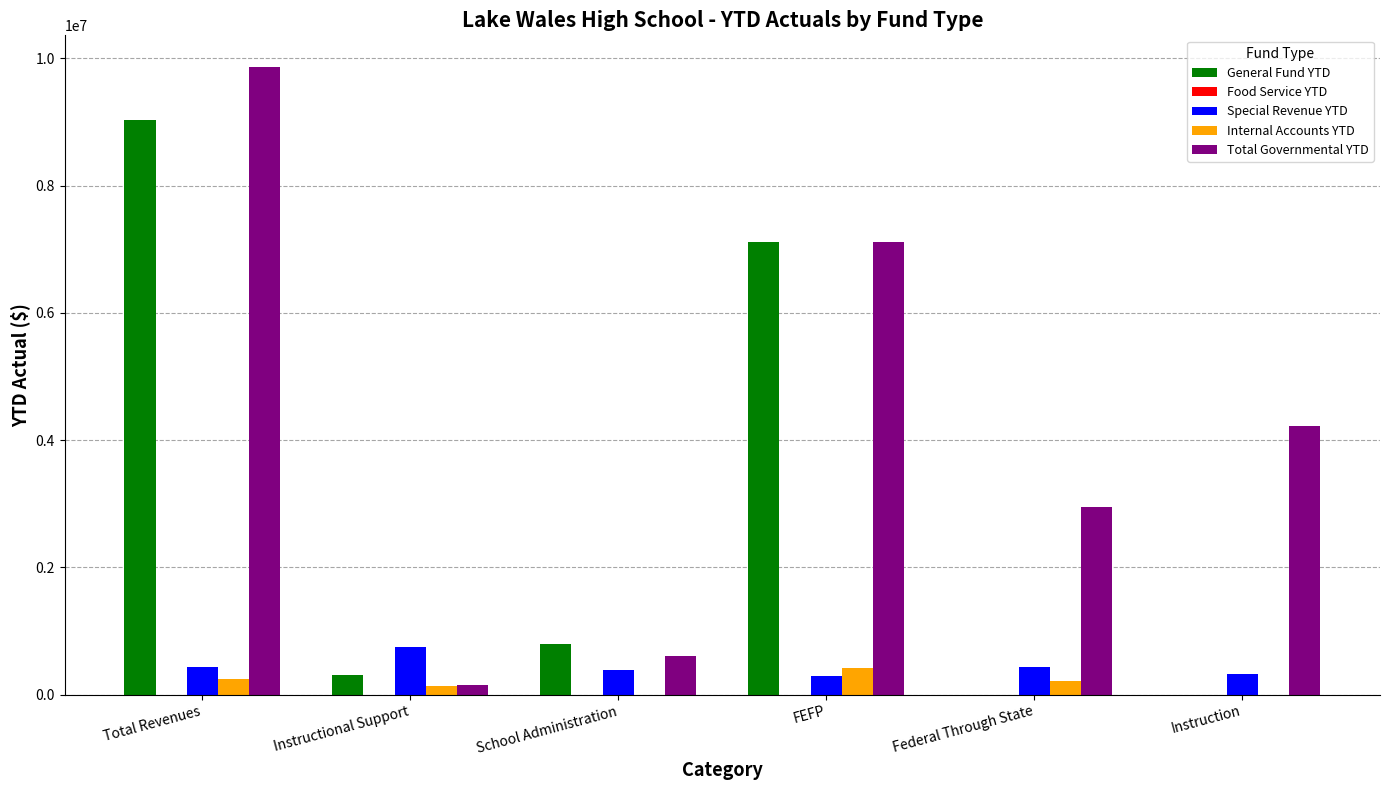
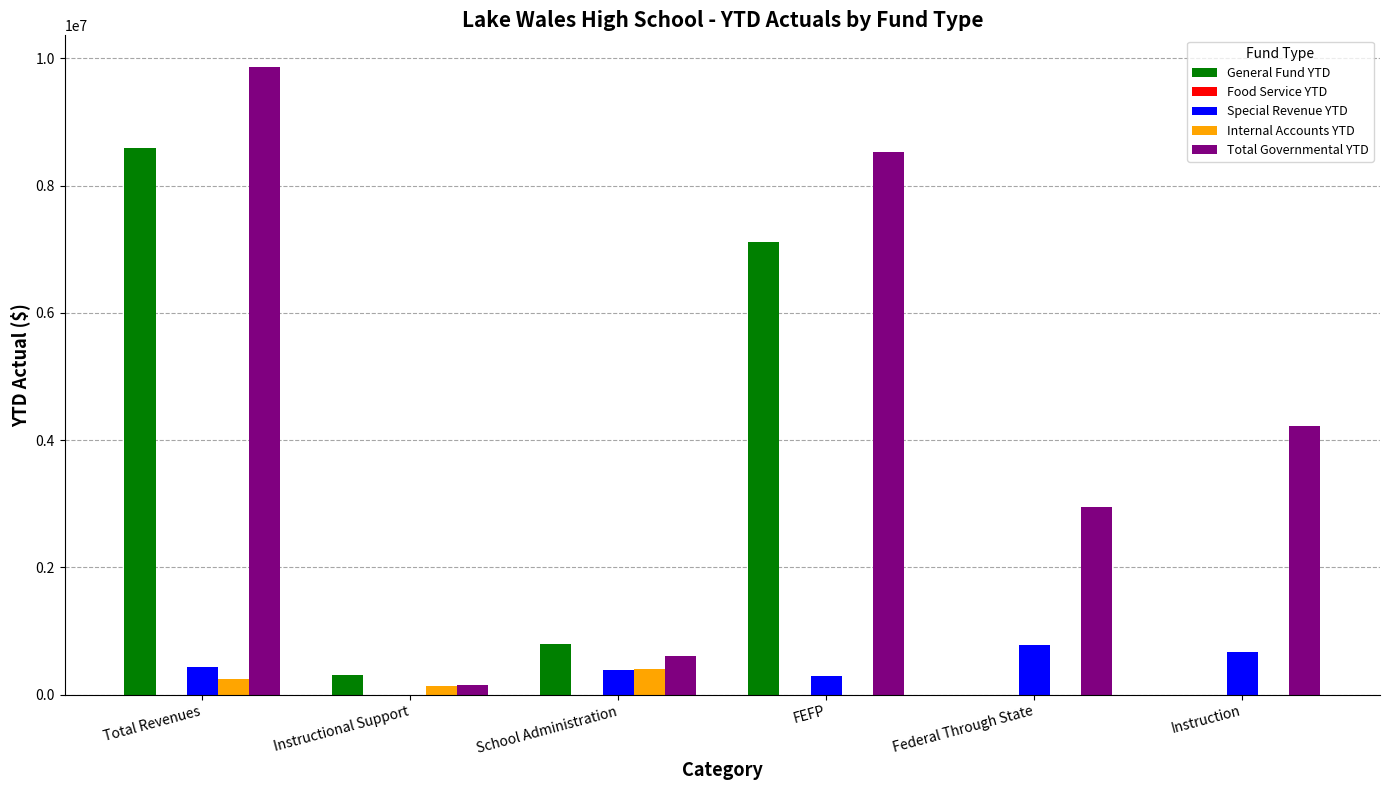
General Fund YTD, Total Revenues: 9000000 -> 8600000
Special Revenue YTD, Instructional Support: 700000 -> 0
Internal Accounts YTD, School Administration: 0 -> 400000
Internal Accounts YTD, FEFP: 400000 -> 0
Total Governmental YTD, FEFP: 7100000 -> 8500000
Special Revenue YTD, Federal Through State: 400000 -> 800000
Internal Accounts YTD, Federal Through State: 200000 -> 0
Special Revenue YTD, Instruction: 300000 -> 700000
